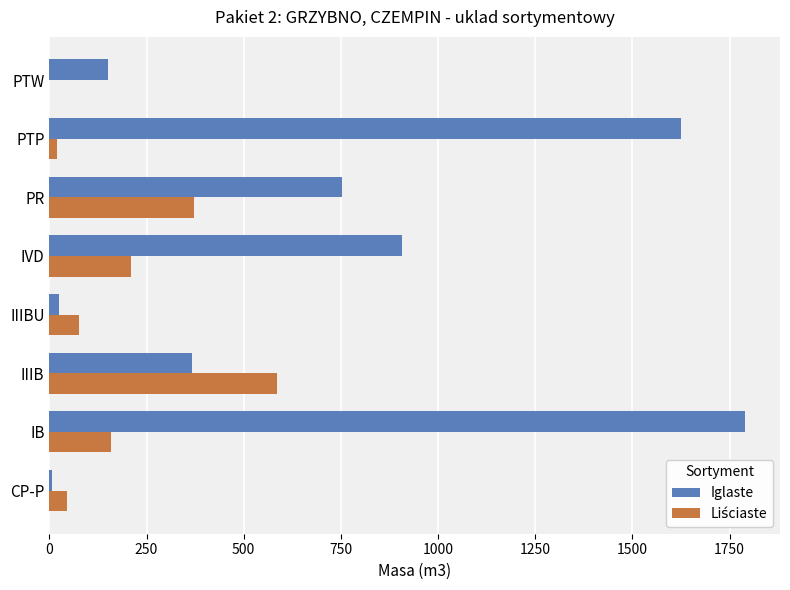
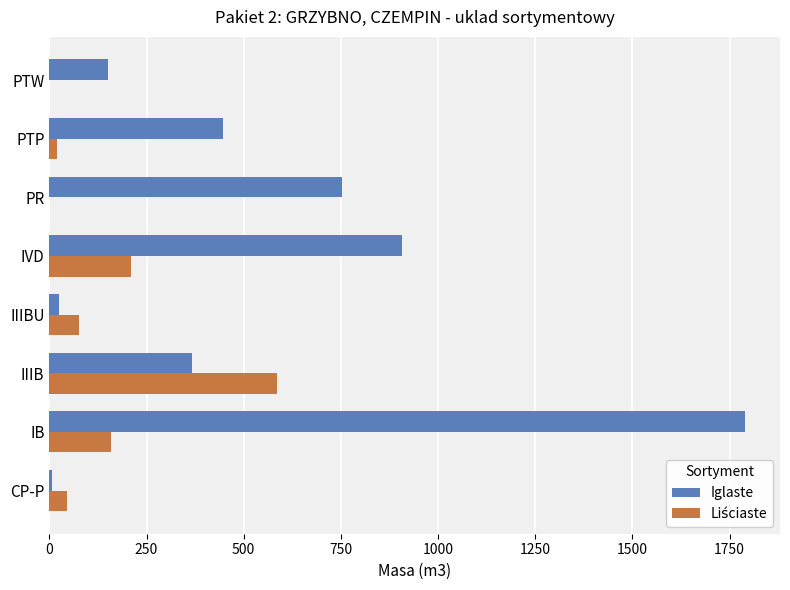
Iglaste, PTP: 1620 -> 450
Liściaste, PR: 370 -> 0
